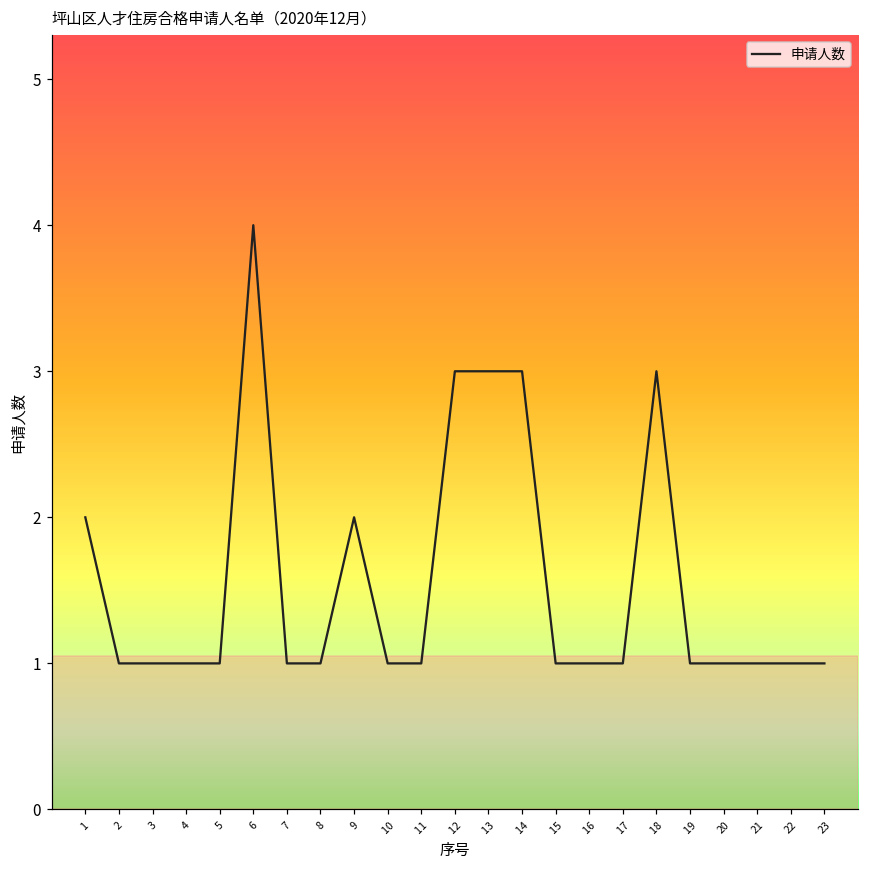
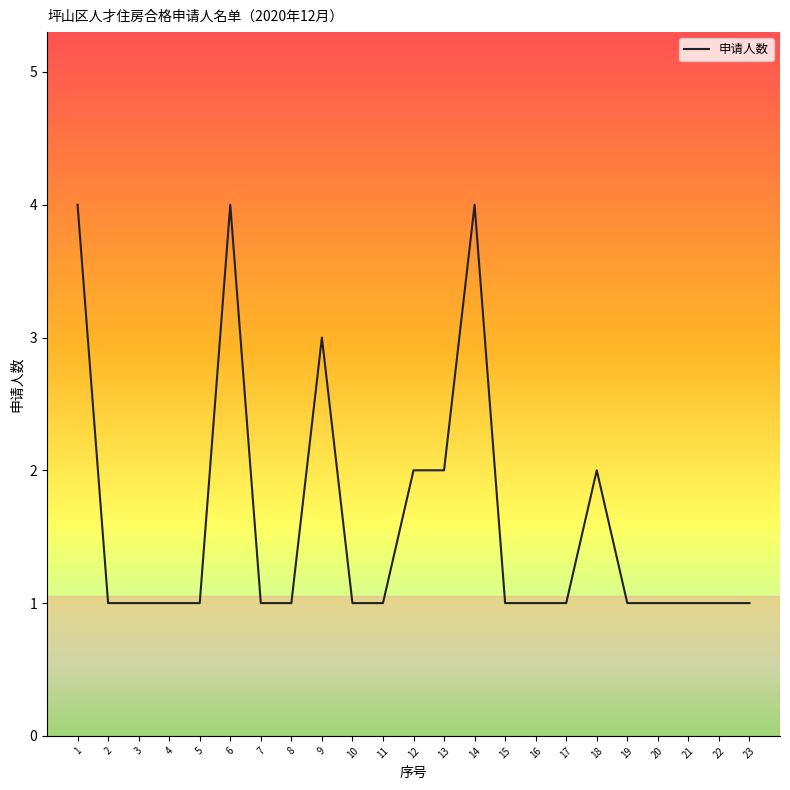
1: 2 -> 4
9: 2 -> 3
12: 3 -> 2
13: 3 -> 2
14: 3 -> 4
18: 3 -> 2
